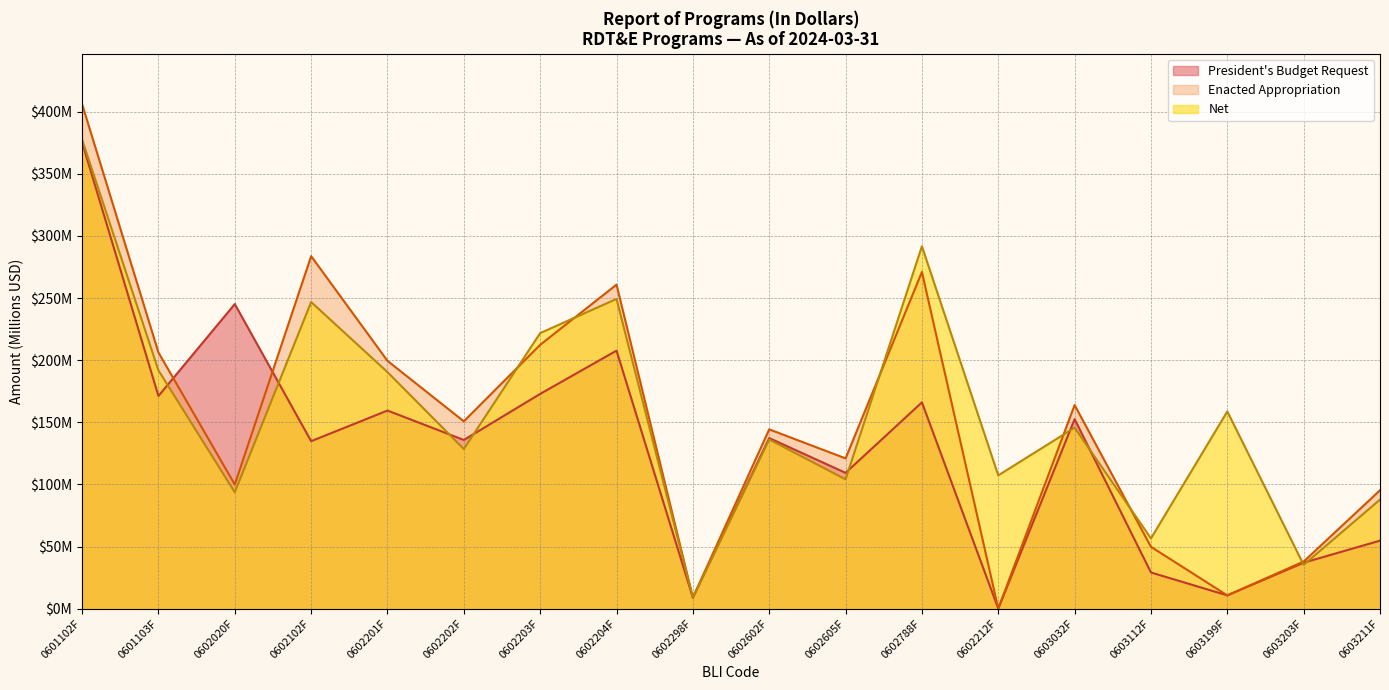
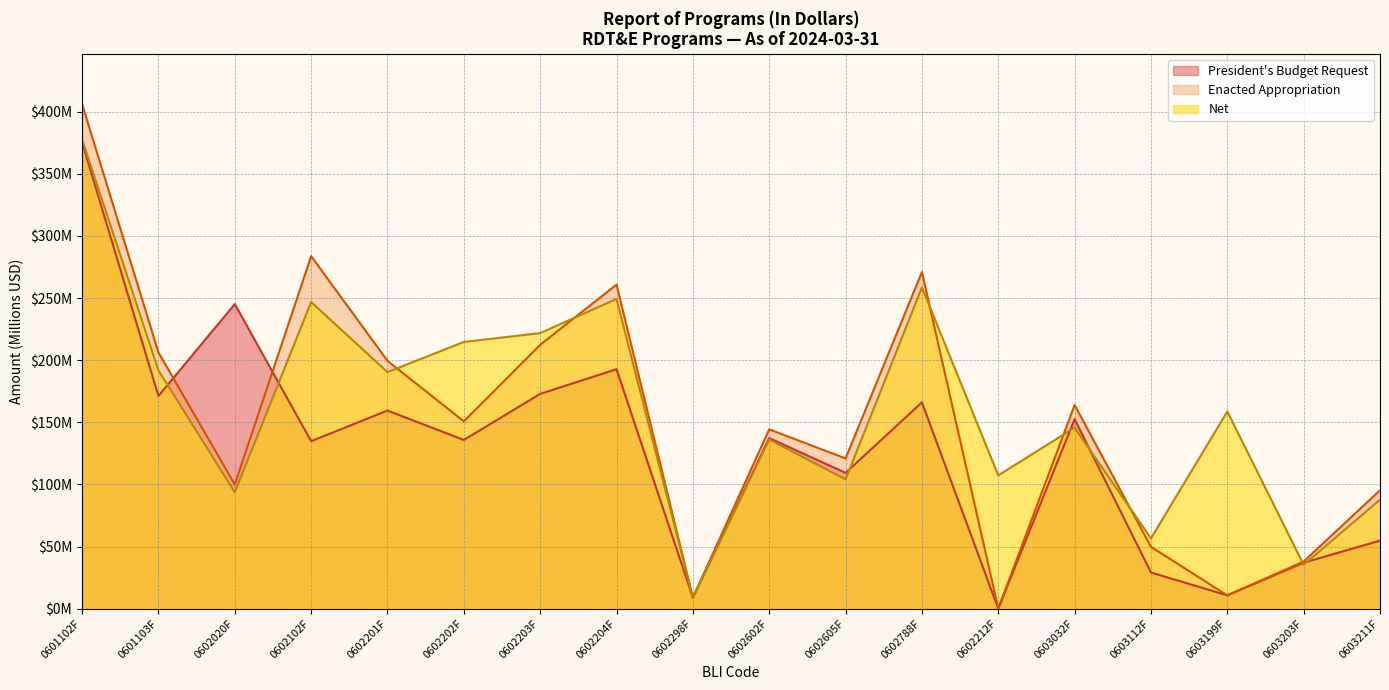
Net, 0602202F: $128000000 -> $215000000
President's Budget Request, 0602204F: $208000000 -> $193000000
Net, 0602788F: $292000000 -> $259000000
